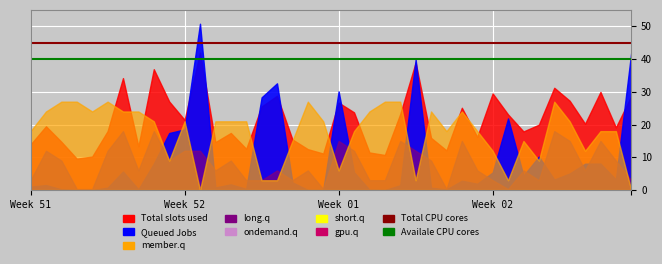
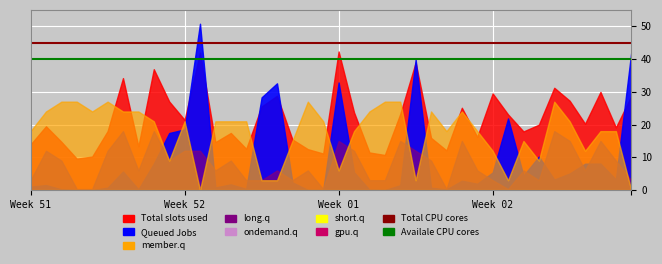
Total slots used, Week 01: 27 -> 42
Queued Jobs, Week 01: 30 -> 33
